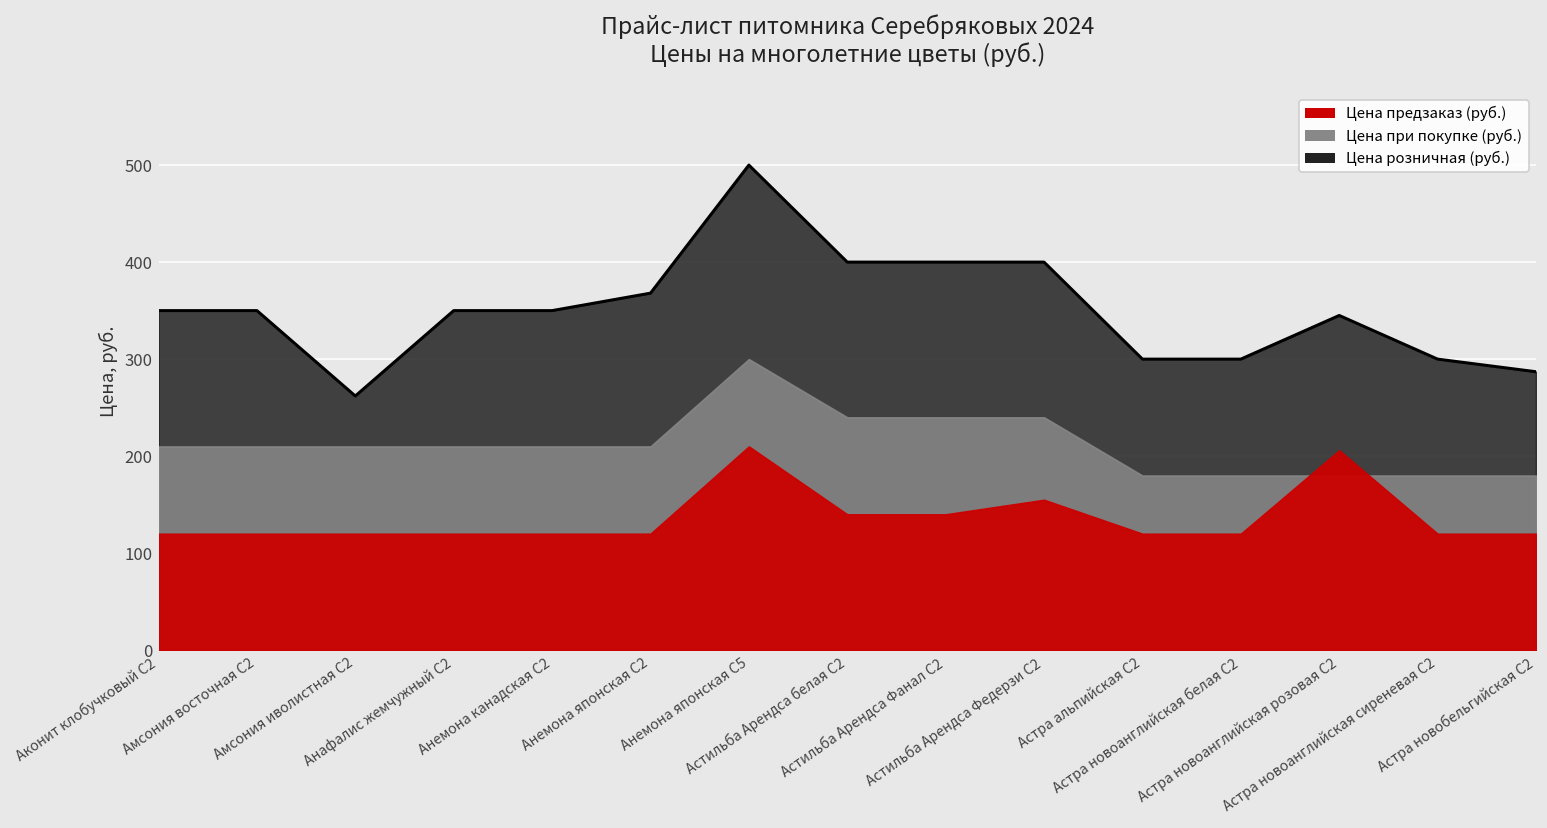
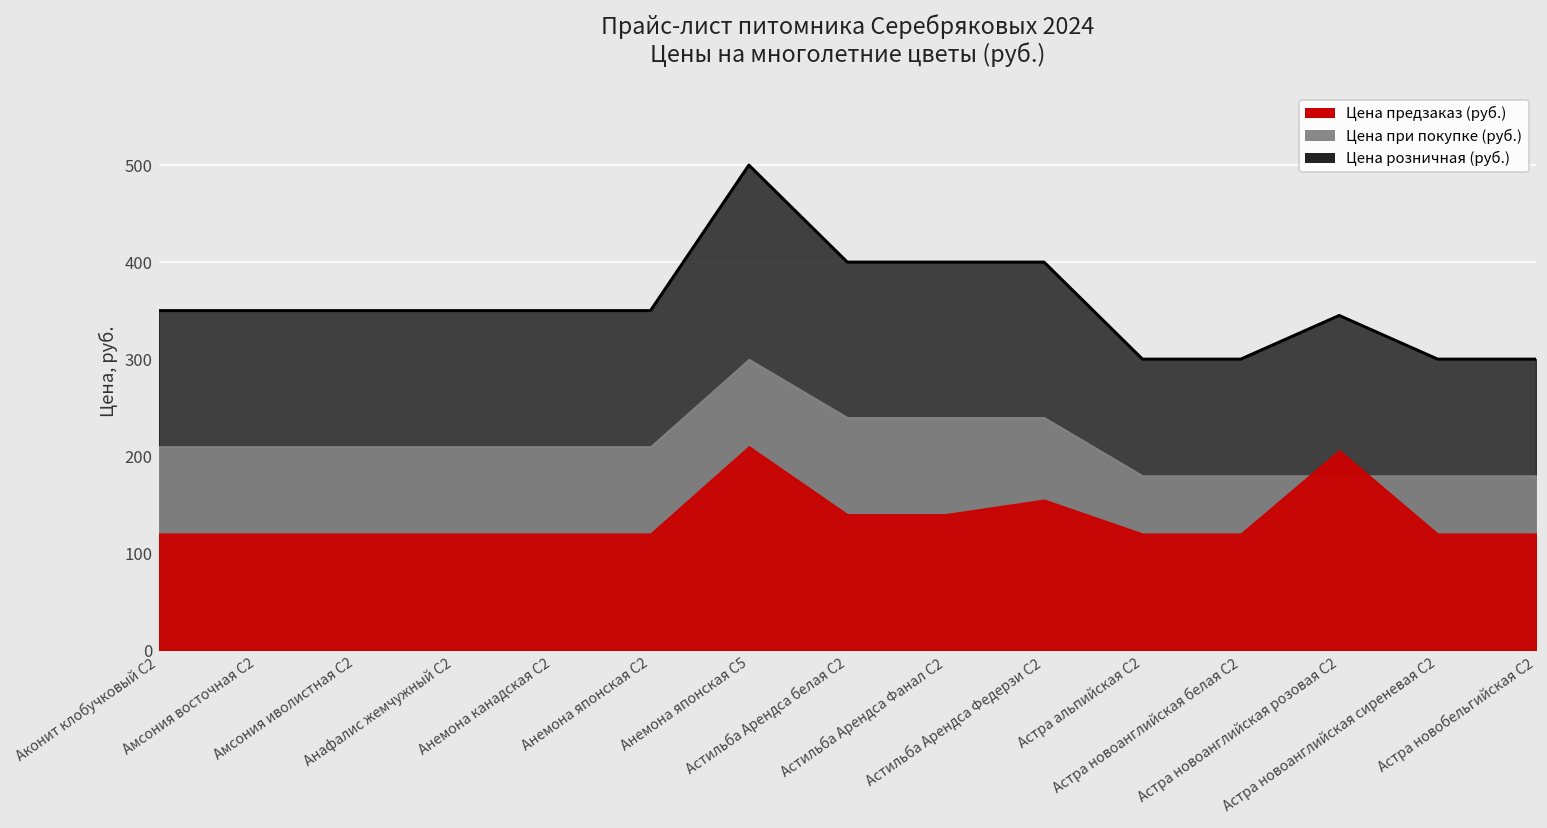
Цена розничная (руб.), Амсония иволистная С2: 260 -> 350
Цена розничная (руб.), Анемона японская С2: 370 -> 350
Цена розничная (руб.), Астра новобельгийская С2: 290 -> 300
